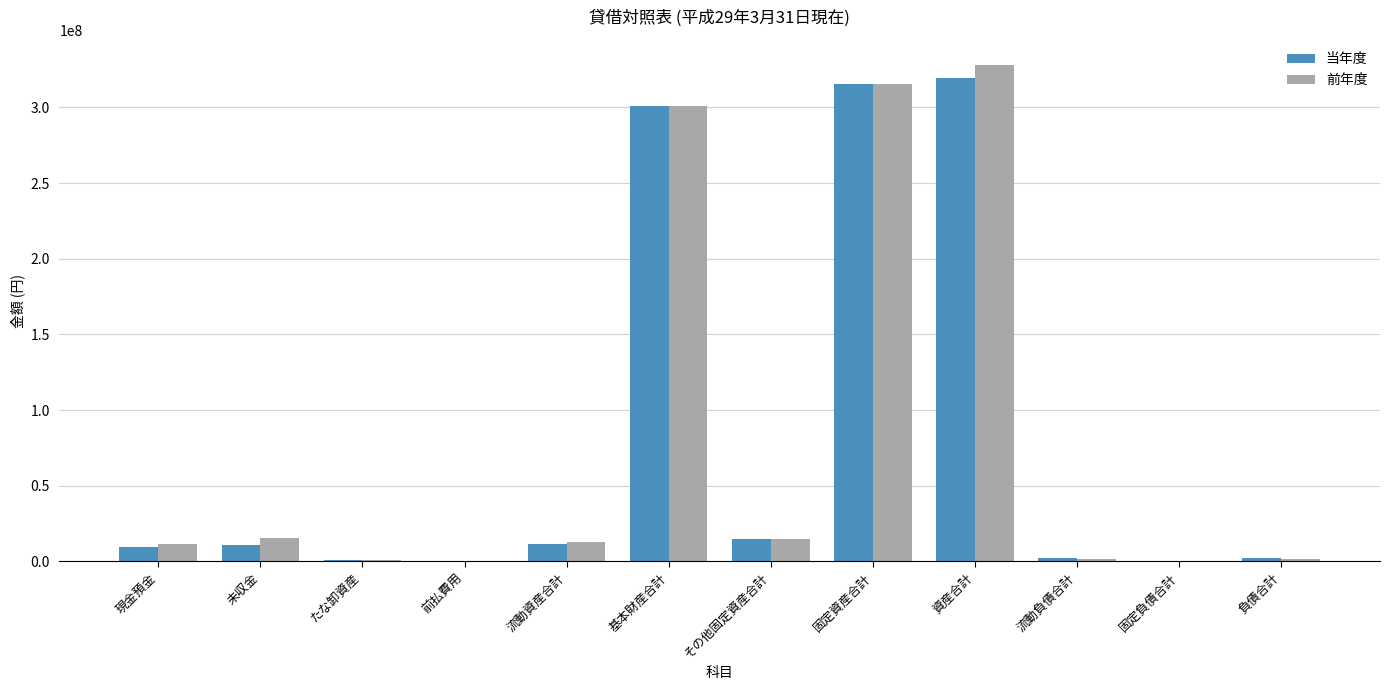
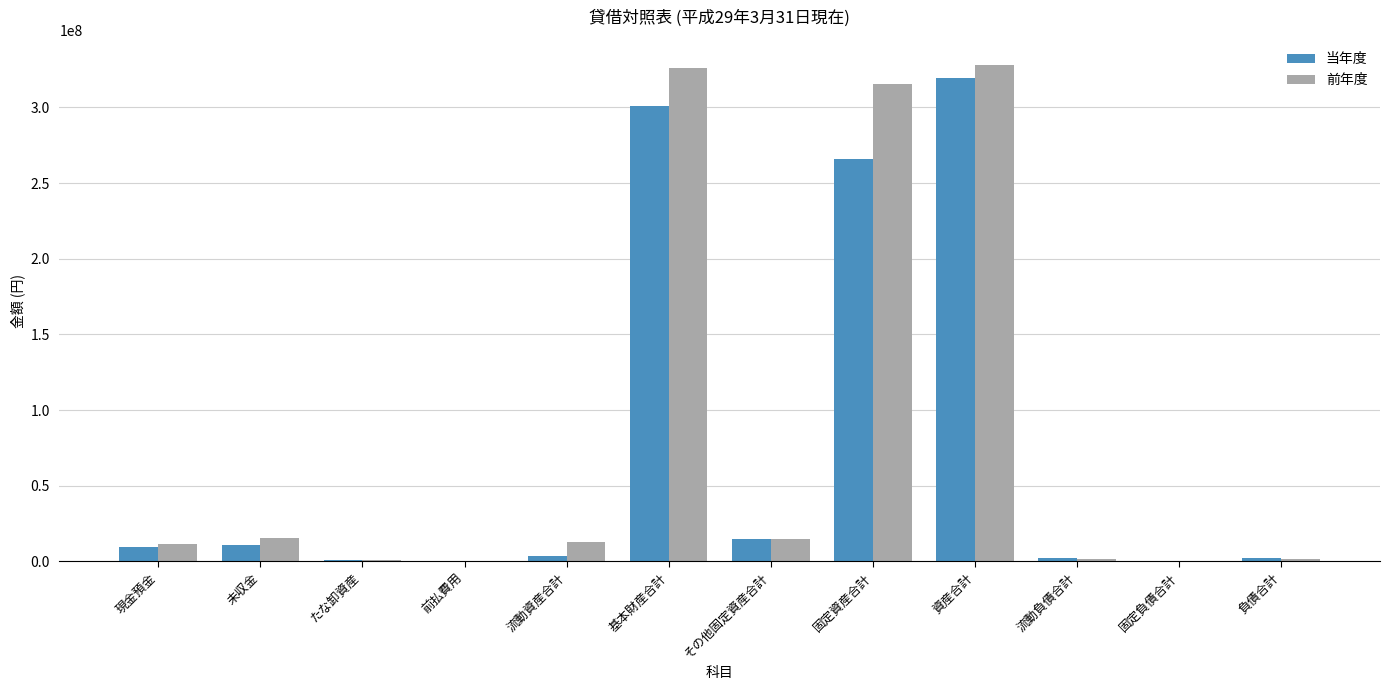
当年度, 流動資産合計: 12000000 -> 3000000
前年度, 基本財産合計: 301000000 -> 326000000
当年度, 固定資産合計: 315000000 -> 266000000
